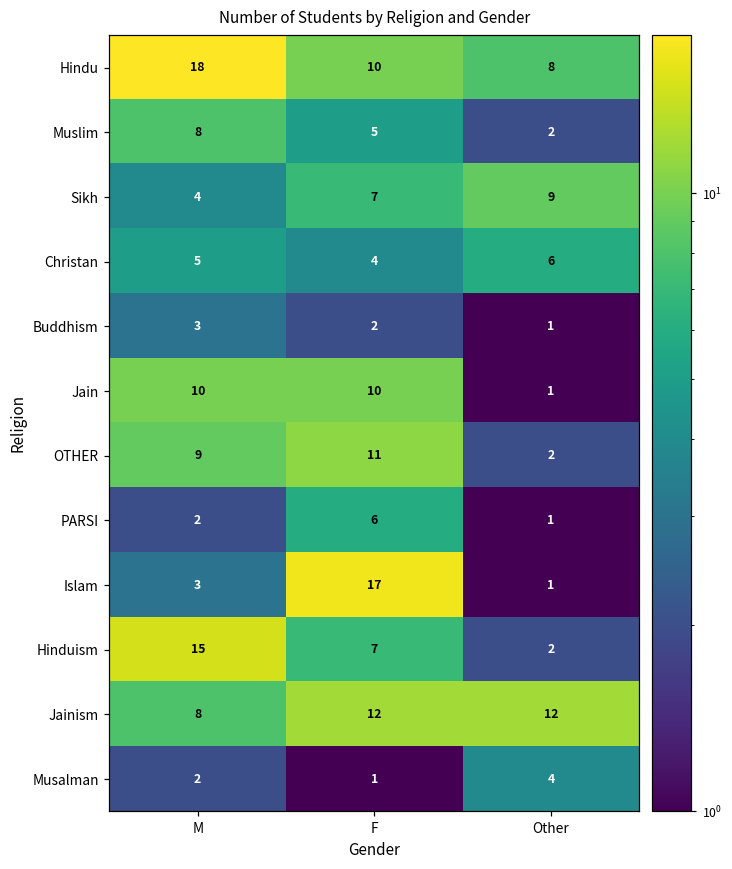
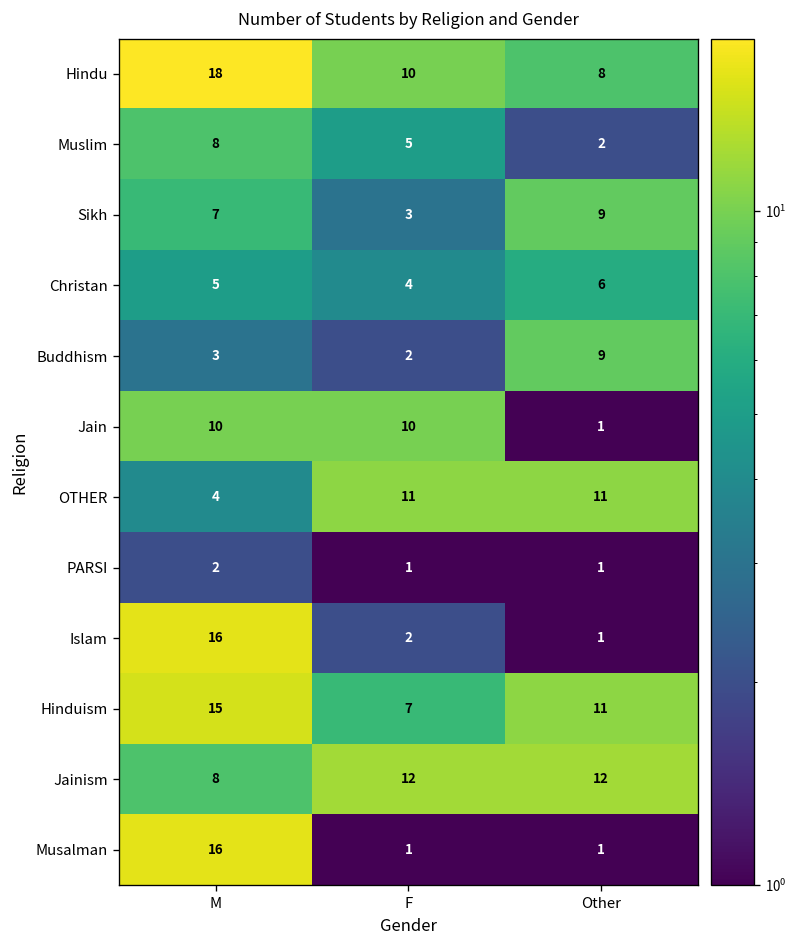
Sikh, M: 4 -> 7
Sikh, F: 7 -> 3
Buddhism, Other: 1 -> 9
OTHER, M: 9 -> 4
OTHER, Other: 2 -> 11
PARSI, F: 6 -> 1
Islam, M: 3 -> 16
Islam, F: 17 -> 2
Hinduism, Other: 2 -> 11
Musalman, M: 2 -> 16
Musalman, Other: 4 -> 1
